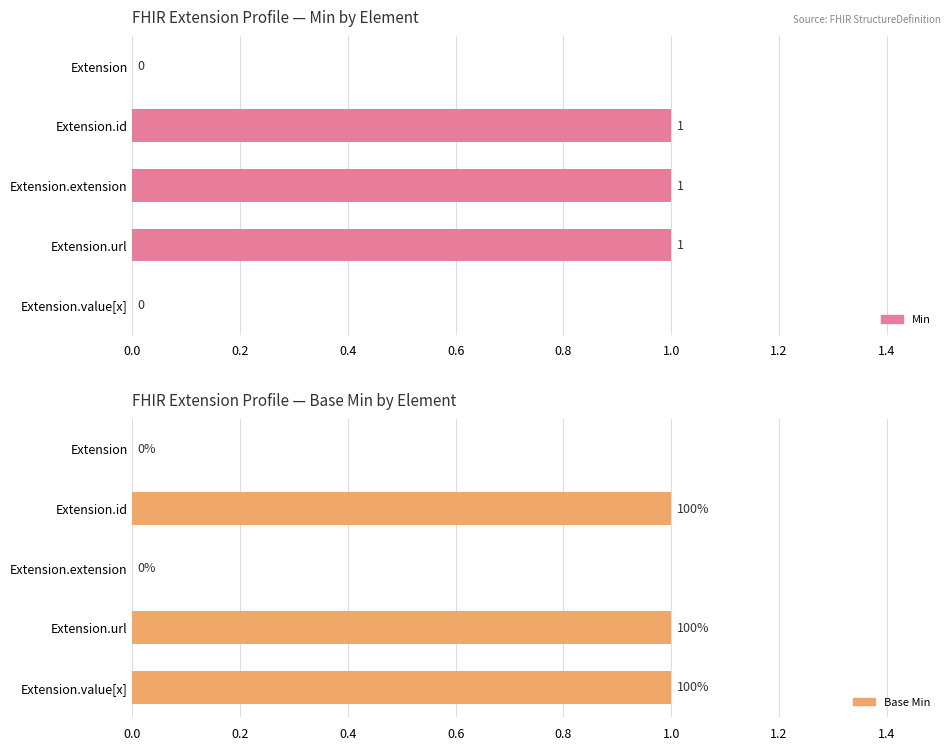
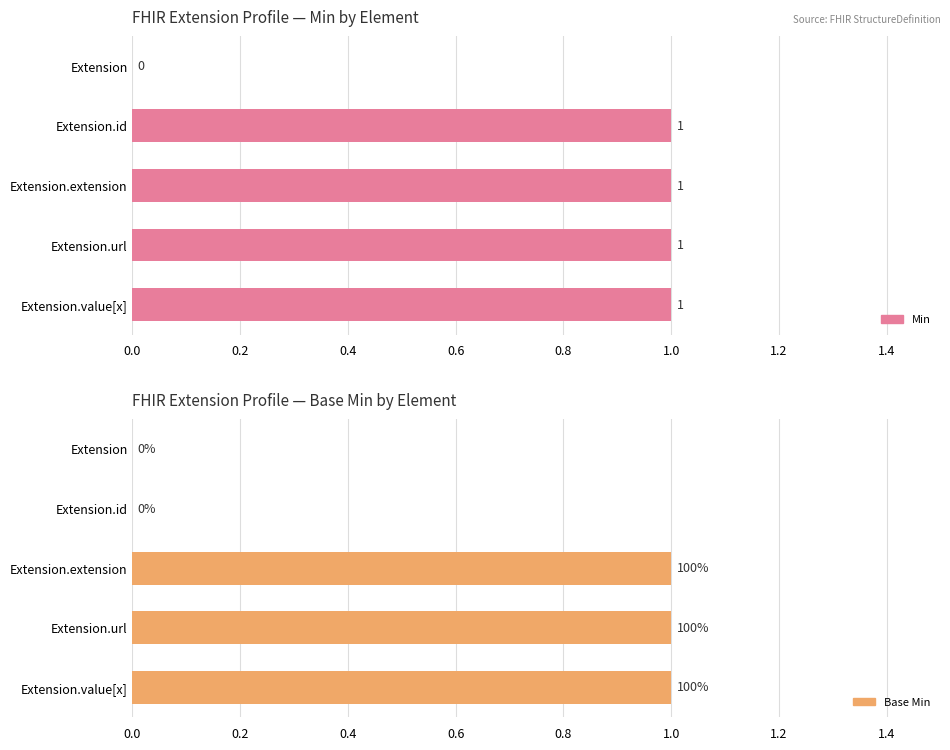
FHIR Extension Profile — Min by Element, Extension.value[x]: 0 -> 1
FHIR Extension Profile — Base Min by Element, Extension.id: 100% -> 0%
FHIR Extension Profile — Base Min by Element, Extension.extension: 0% -> 100%
